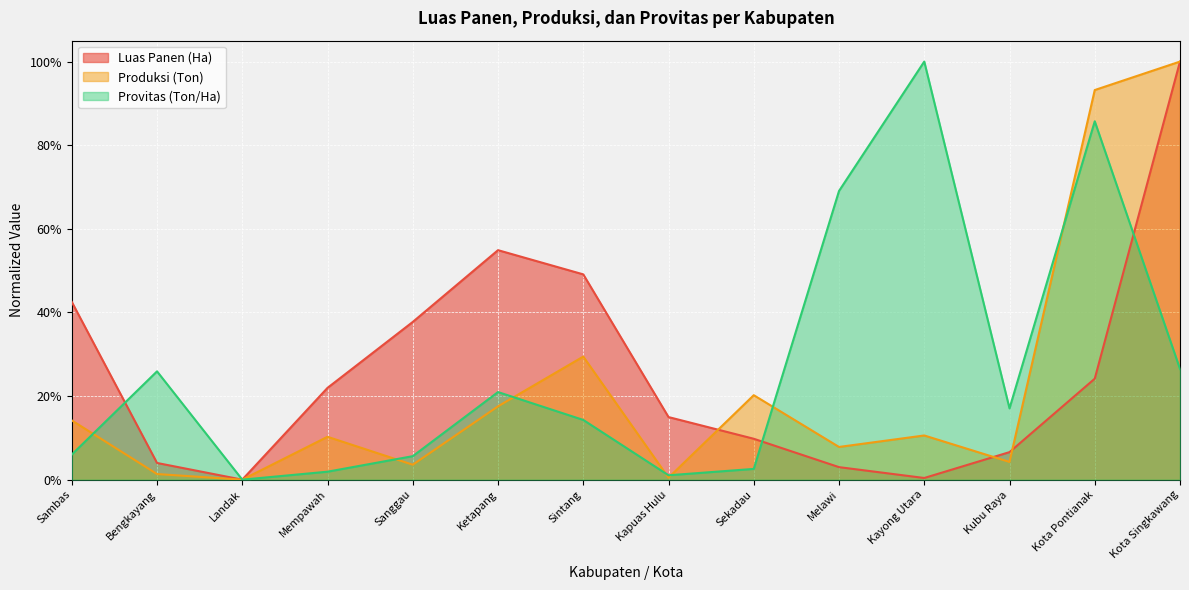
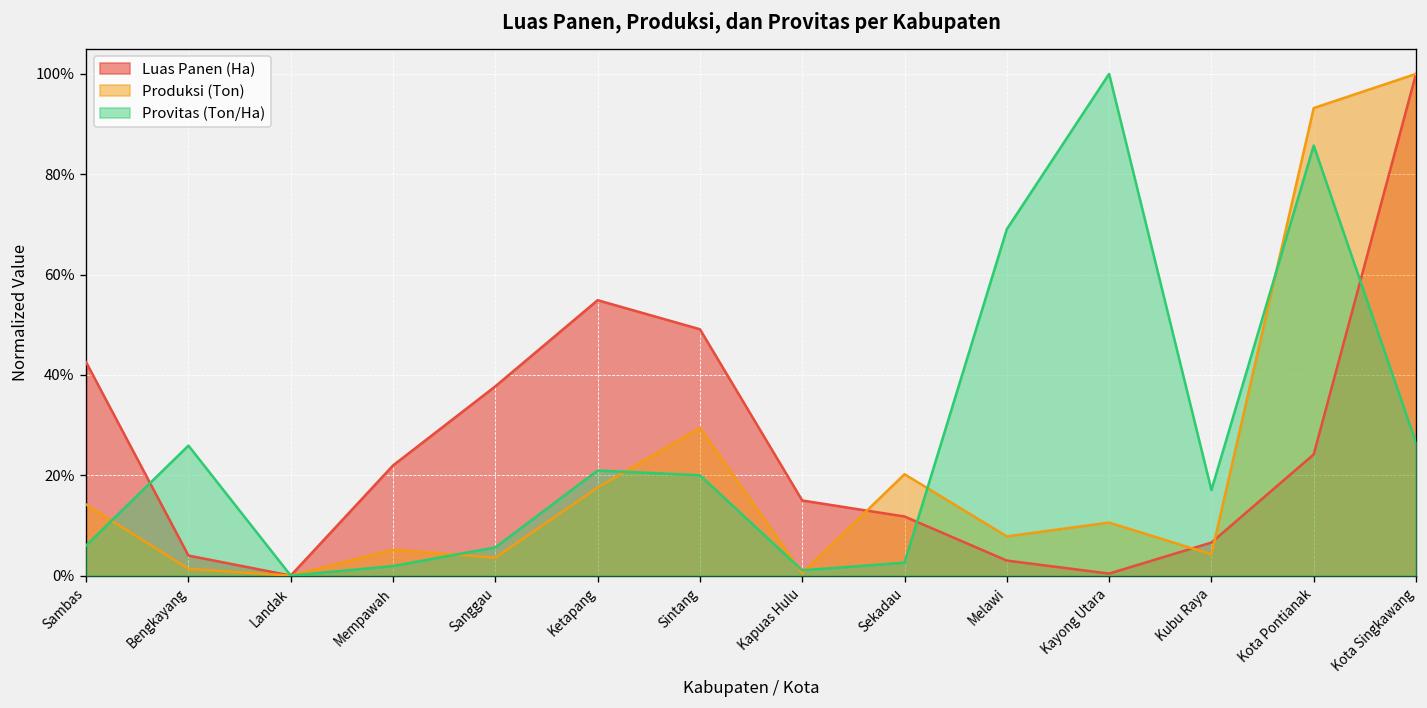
Produksi (Ton), Mempawah: 10% -> 5%
Provitas (Ton/Ha), Sintang: 14% -> 20%
Luas Panen (Ha), Sekadau: 10% -> 12%
